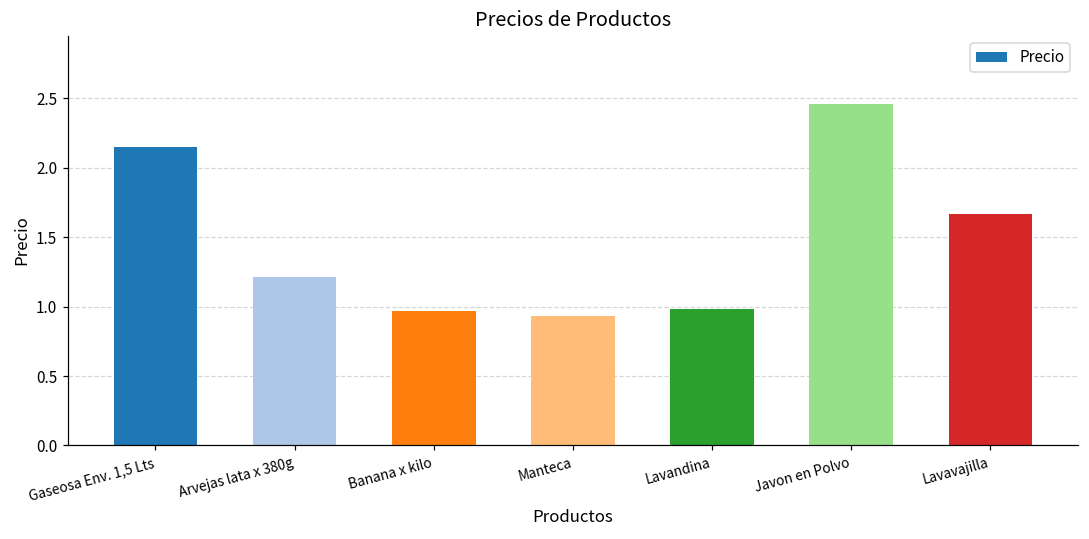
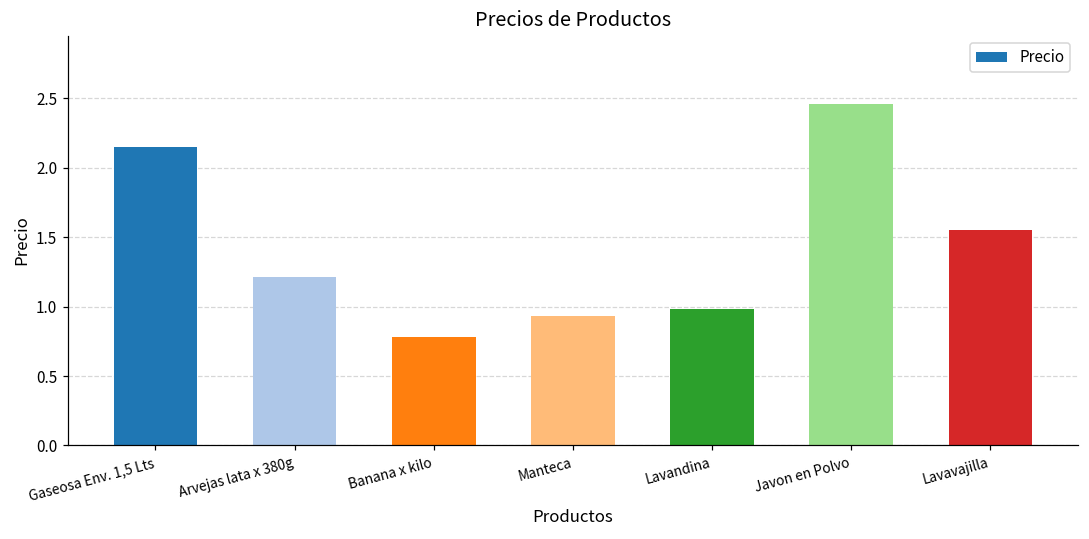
Banana x kilo: 0.97 -> 0.78
Lavavajilla: 1.67 -> 1.55
